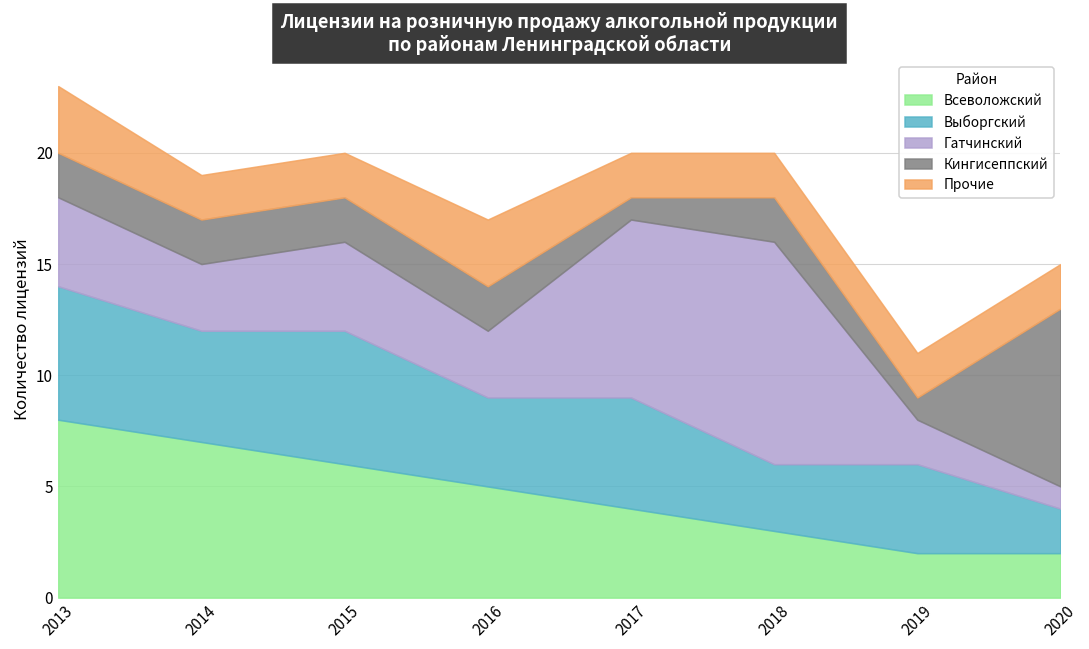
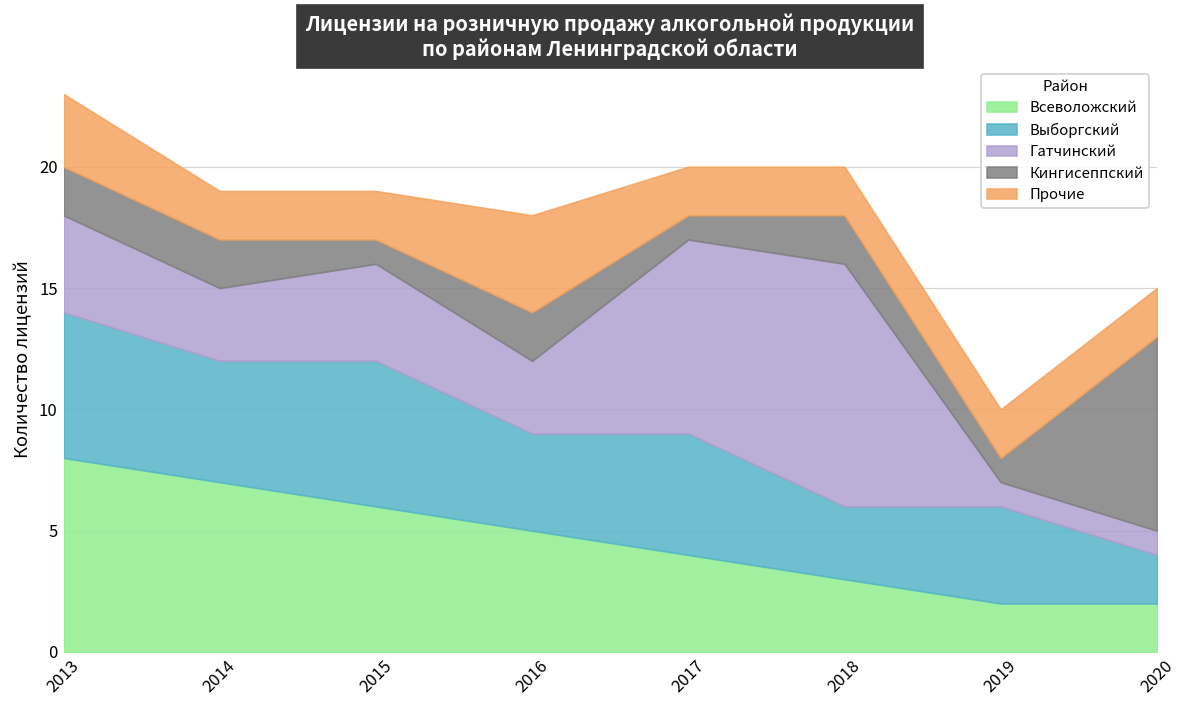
Кингисеппский, 2015: 2 -> 1
Прочие, 2016: 3 -> 4
Гатчинский, 2019: 2 -> 1
